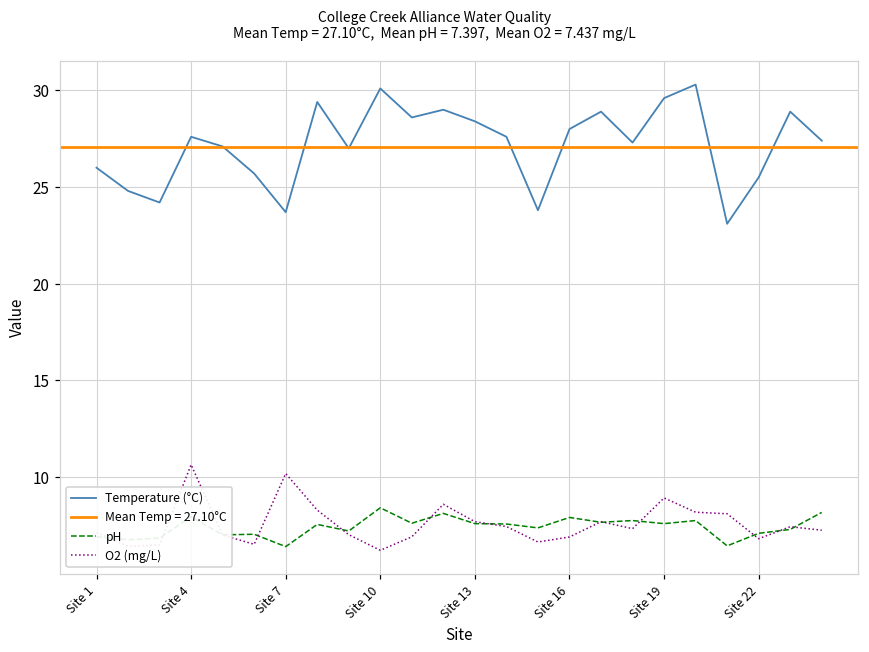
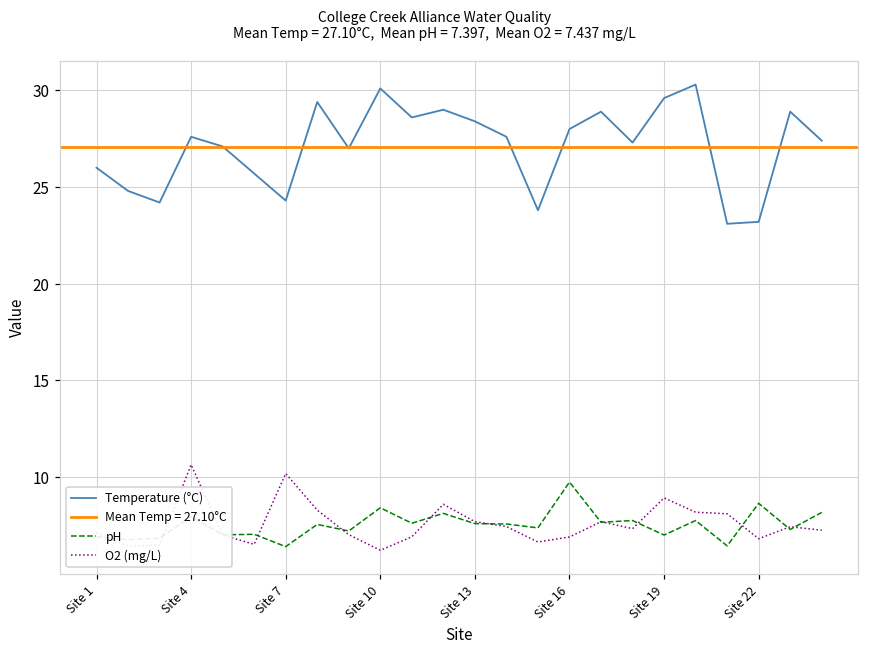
Temperature (°C), Site 7: 23.7 -> 24.3
pH, Site 16: 7.9 -> 9.7
pH, Site 19: 7.6 -> 7.0
Temperature (°C), Site 22: 25.5 -> 23.2
pH, Site 22: 7.1 -> 8.6
